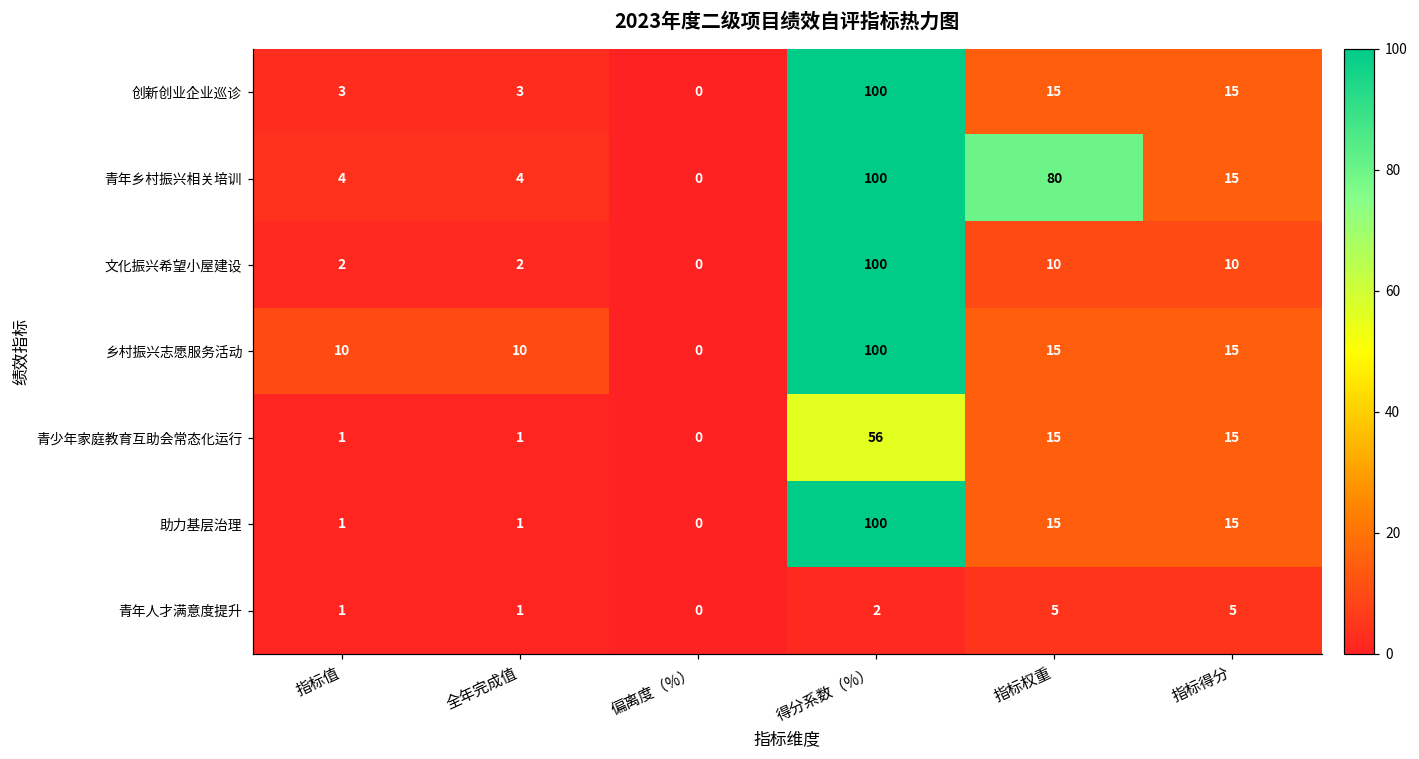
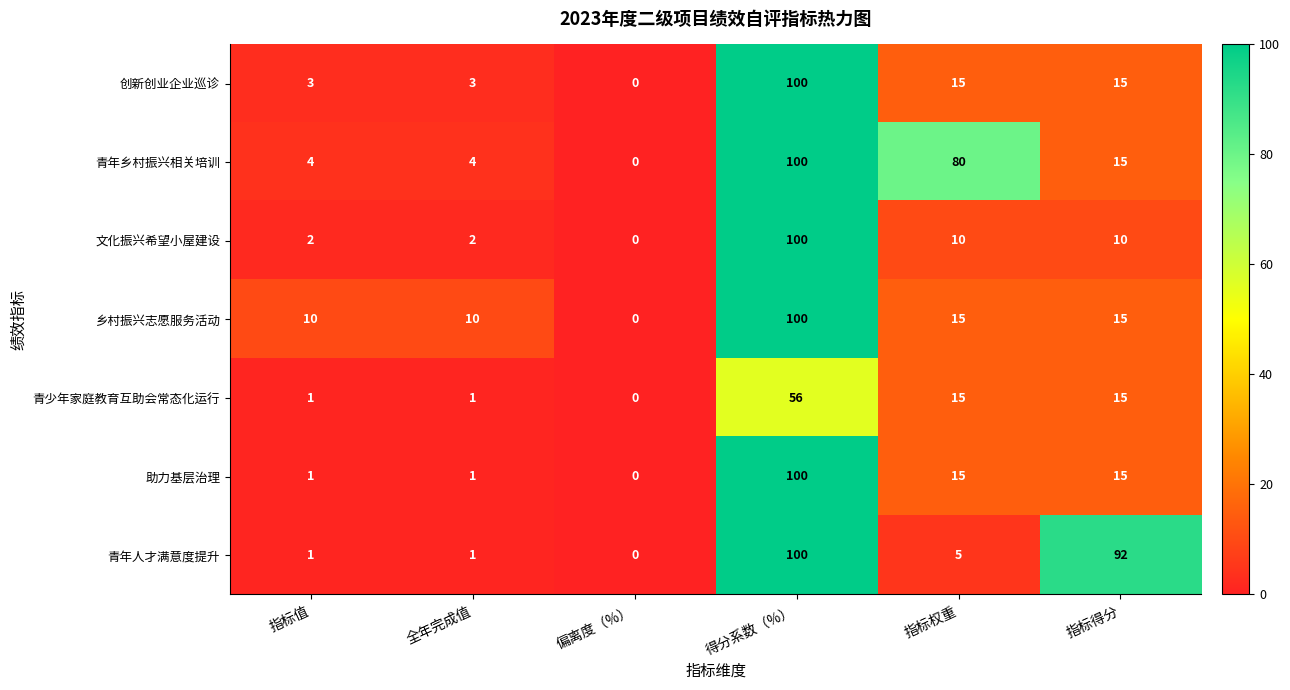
青年人才满意度提升, 得分系数（%）: 2 -> 100
青年人才满意度提升, 指标得分: 5 -> 92
